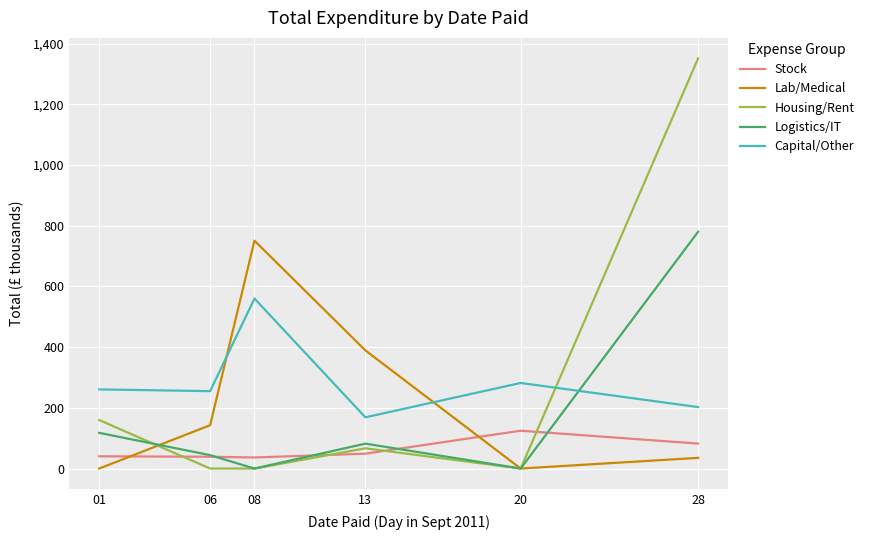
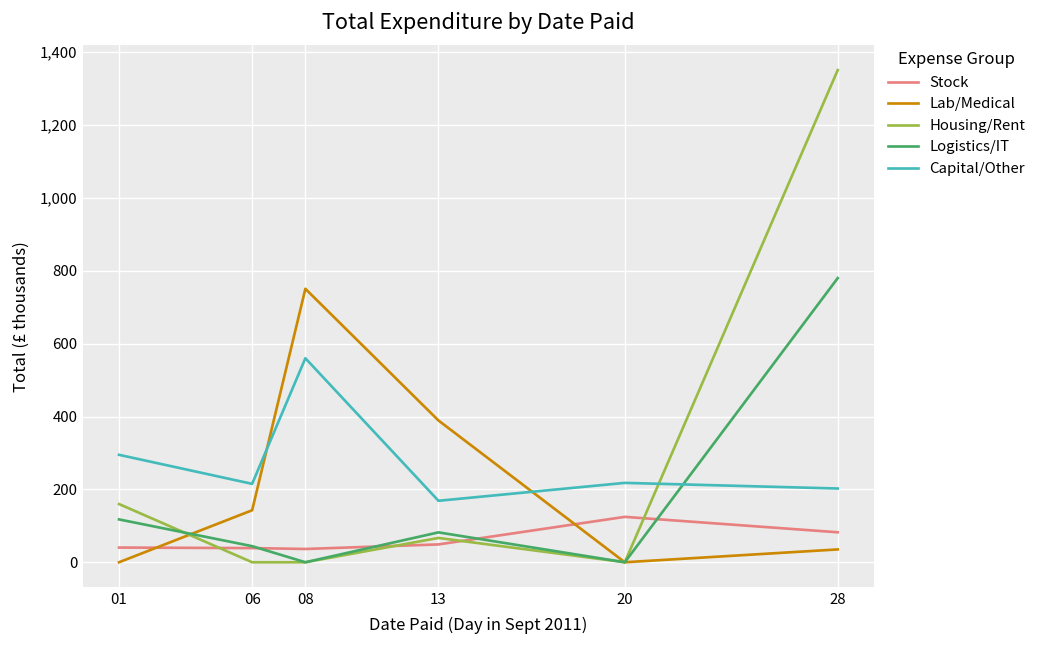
Capital/Other, 01: 260 -> 290
Capital/Other, 06: 250 -> 220
Capital/Other, 20: 280 -> 220
